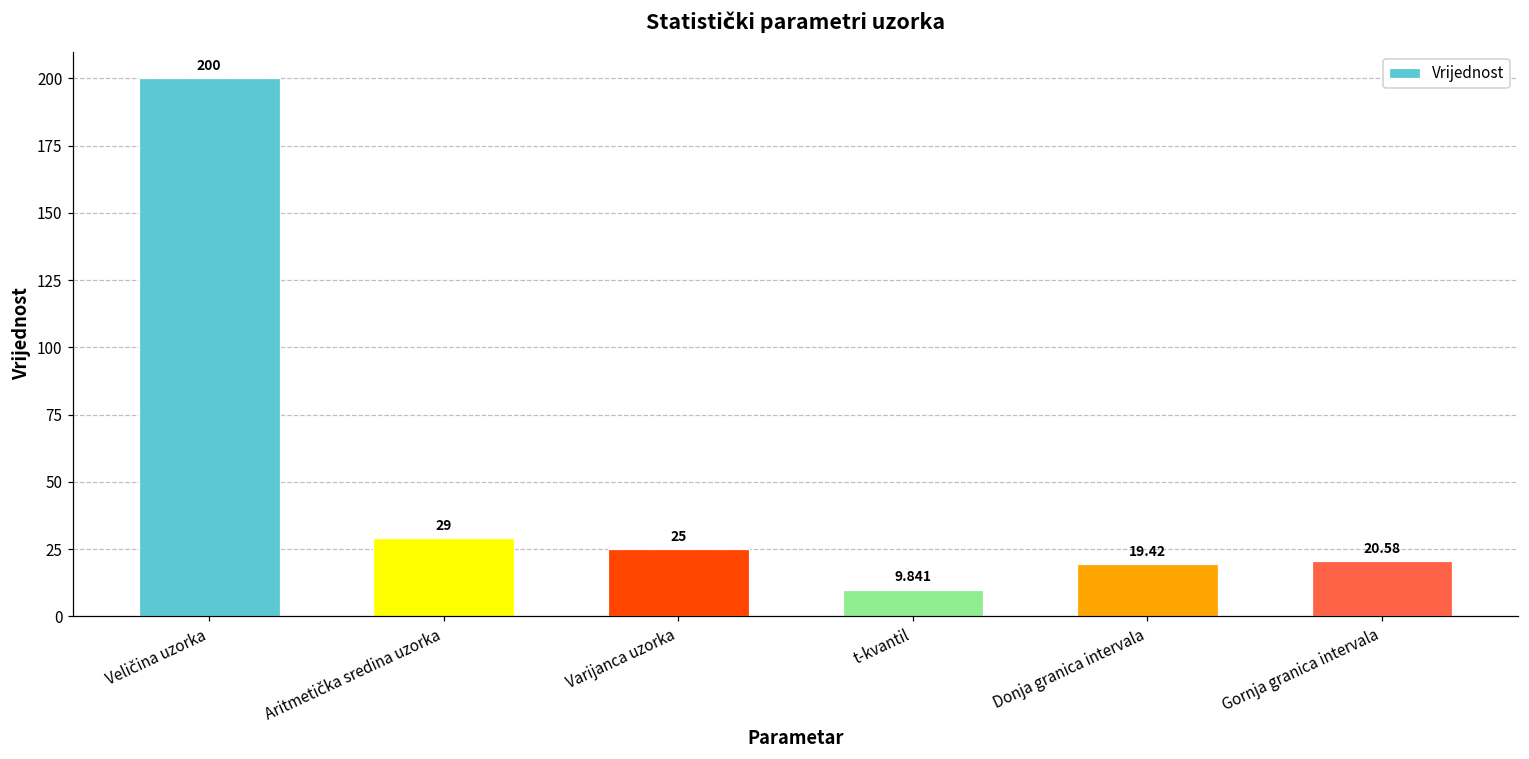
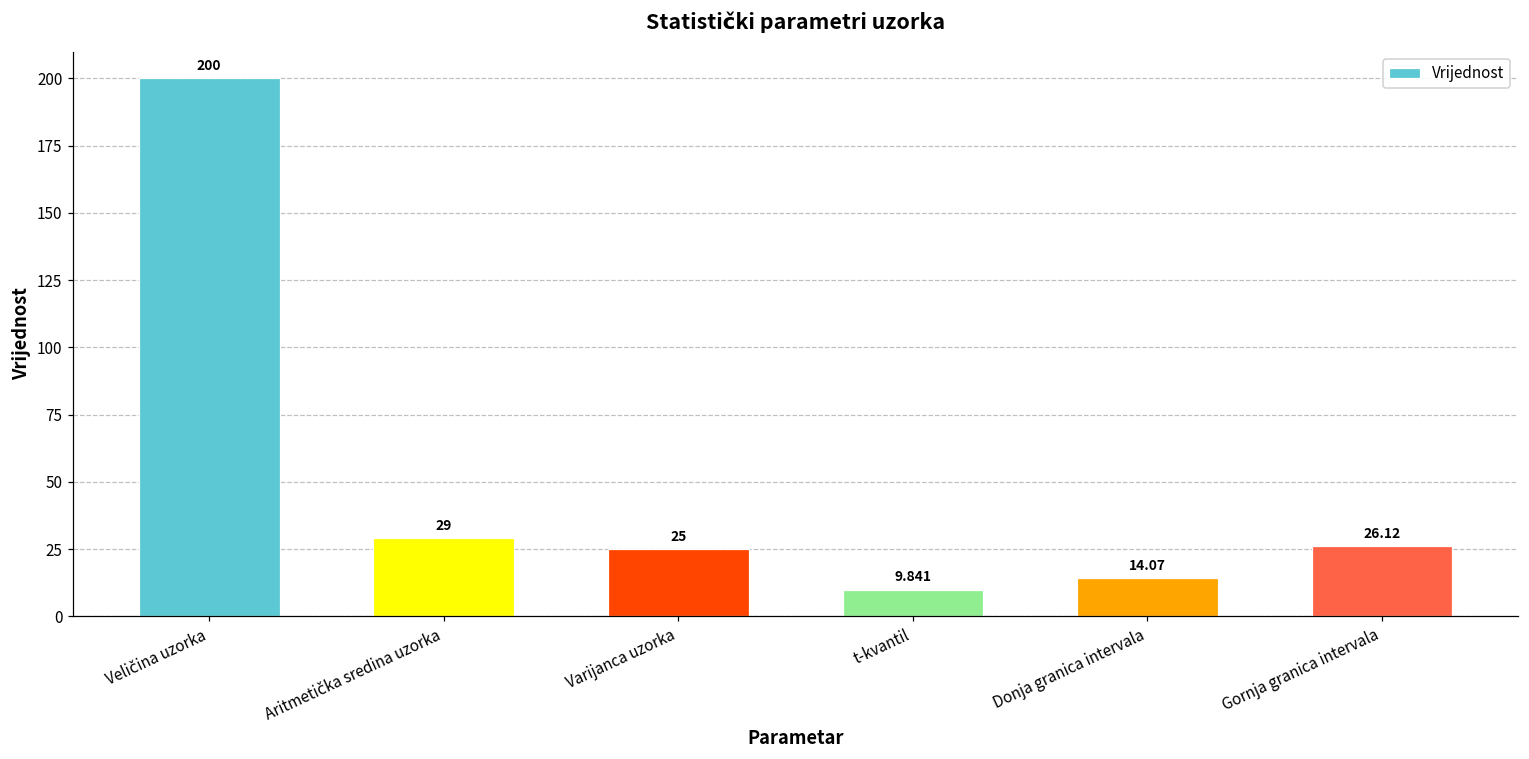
Donja granica intervala: 19.42 -> 14.07
Gornja granica intervala: 20.58 -> 26.12
